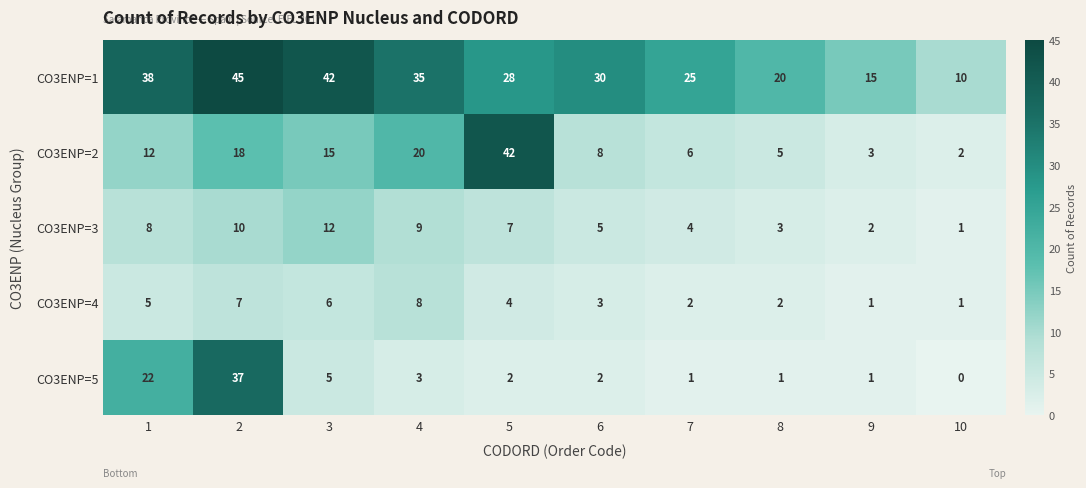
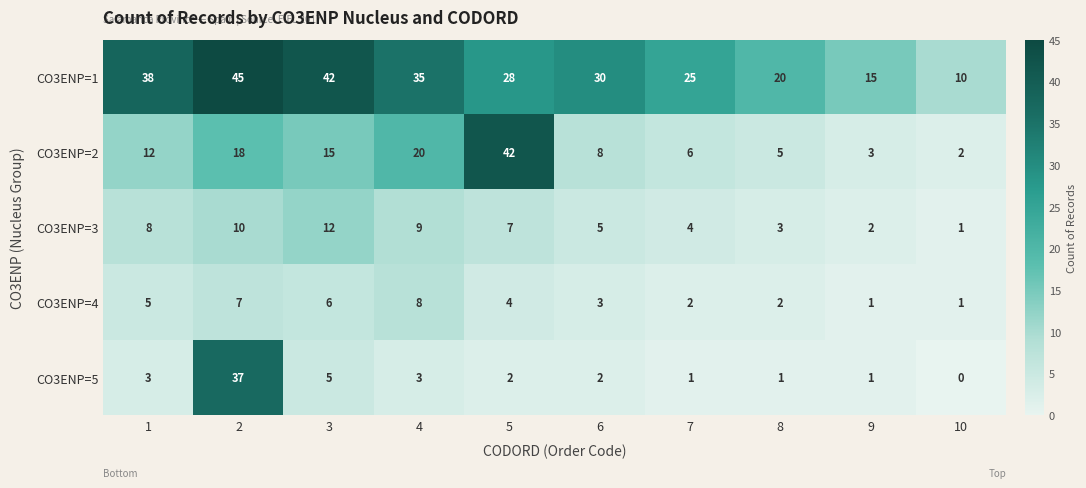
CO3ENP=5, 1: 22 -> 3
